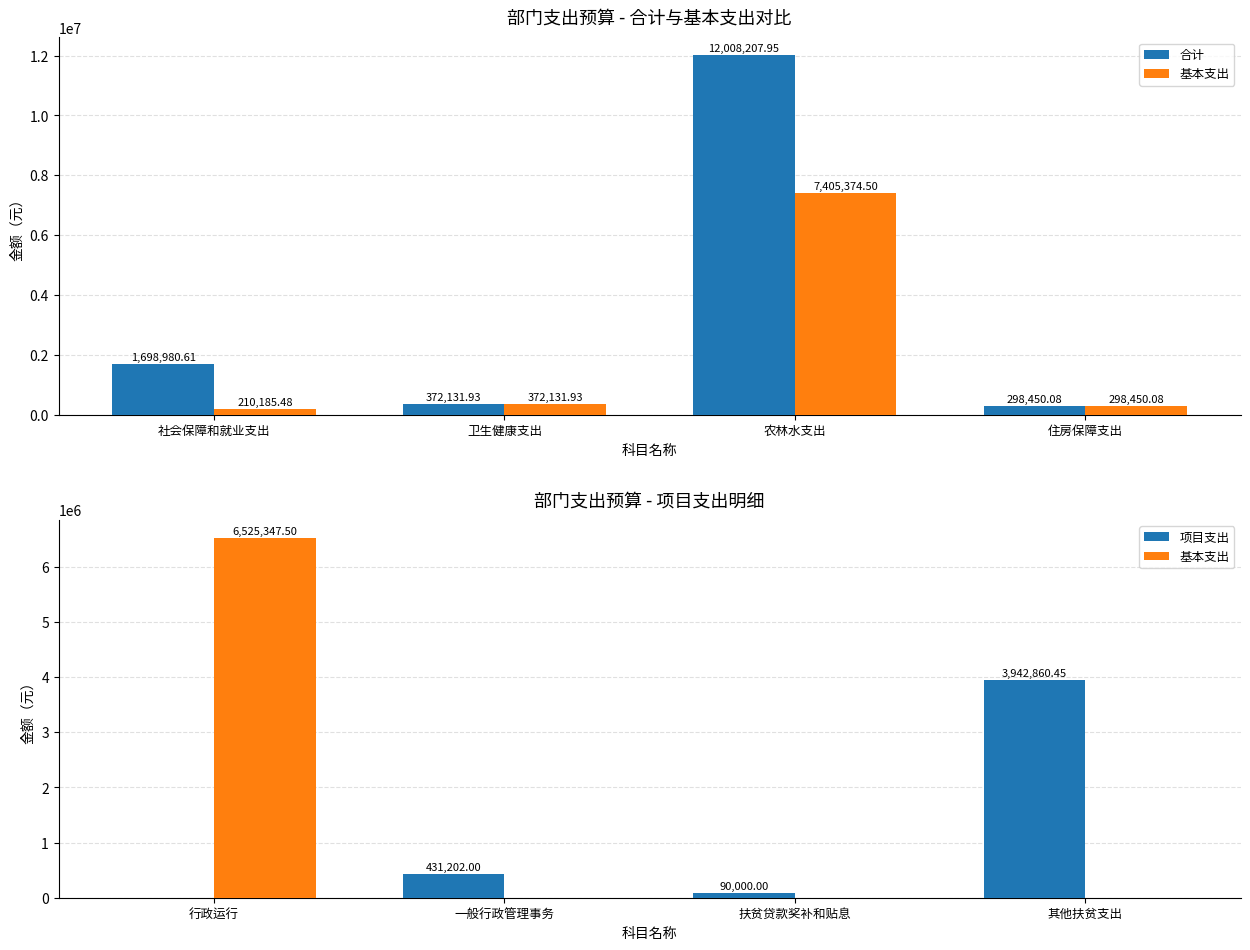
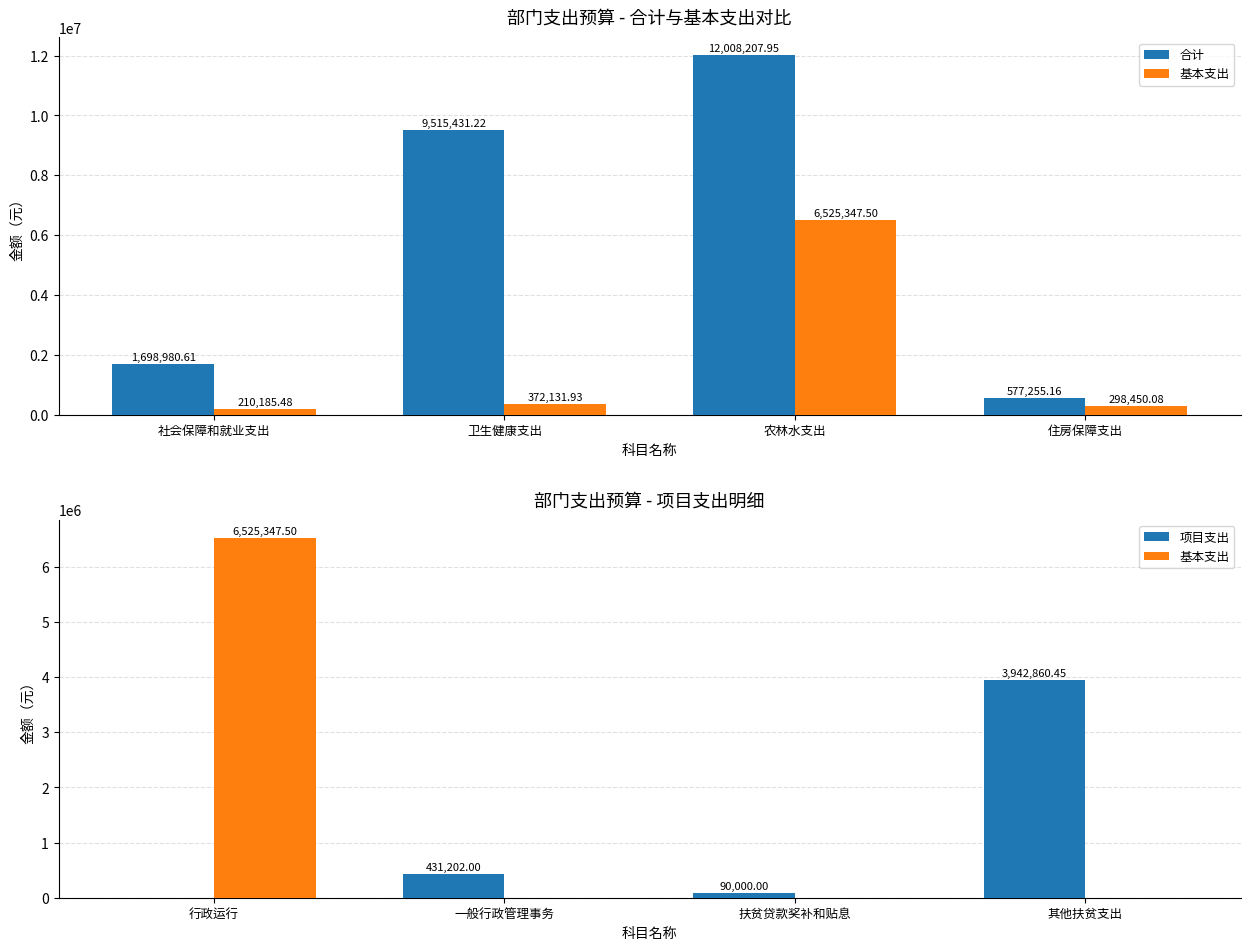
部门支出预算 - 合计与基本支出对比, 合计, 卫生健康支出: 372,131.93 -> 9,515,431.22
部门支出预算 - 合计与基本支出对比, 基本支出, 农林水支出: 7,405,374.50 -> 6,525,347.50
部门支出预算 - 合计与基本支出对比, 合计, 住房保障支出: 298,450.08 -> 577,255.16
